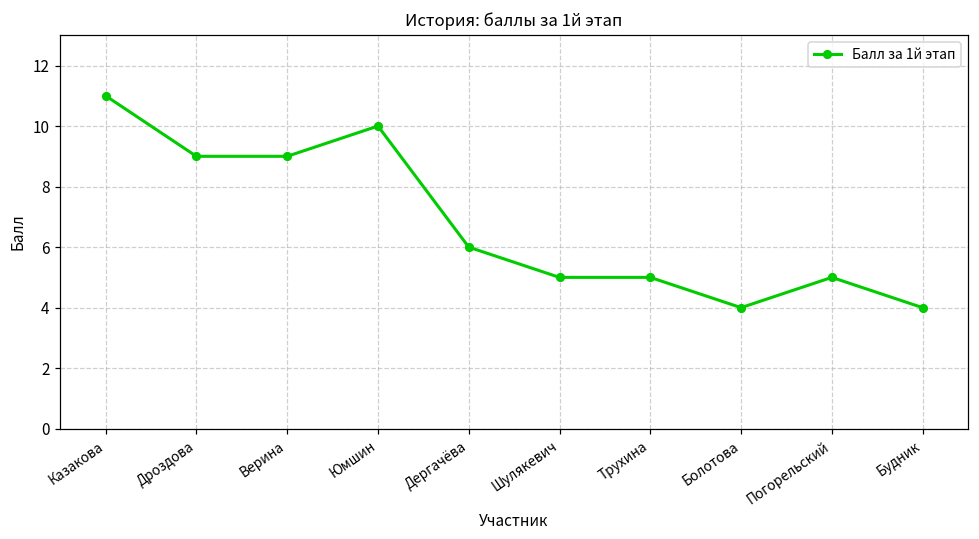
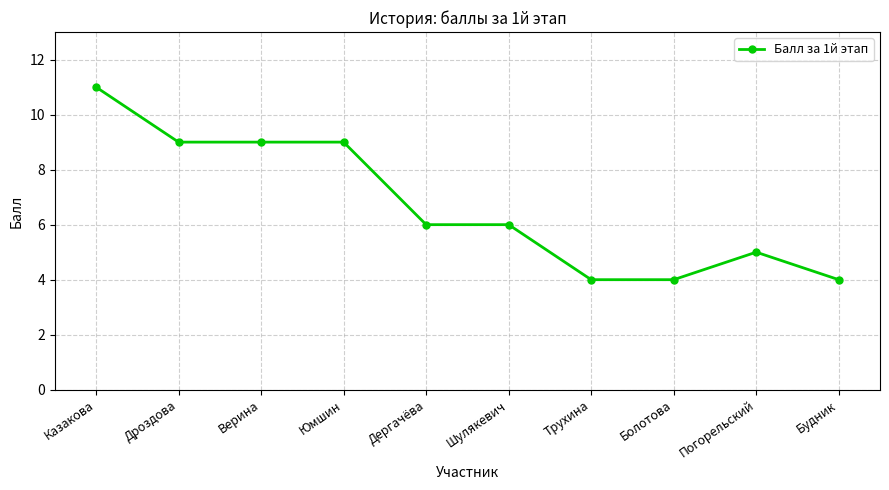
Юмшин: 10 -> 9
Шулякевич: 5 -> 6
Трухина: 5 -> 4
